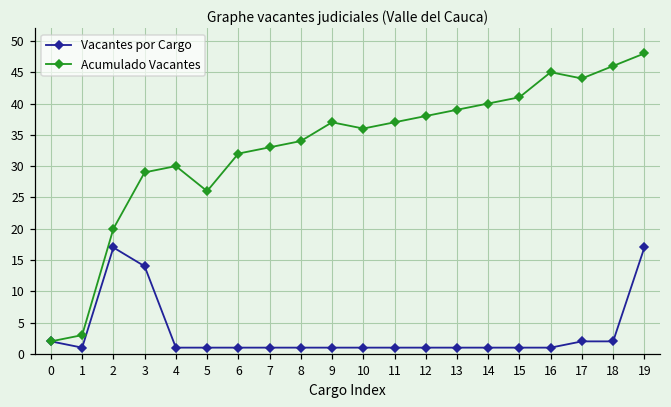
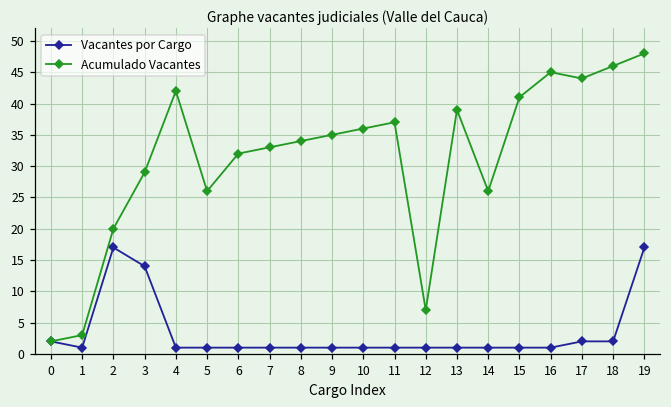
Acumulado Vacantes, 4: 30 -> 42
Acumulado Vacantes, 9: 37 -> 35
Acumulado Vacantes, 12: 38 -> 7
Acumulado Vacantes, 14: 40 -> 26
